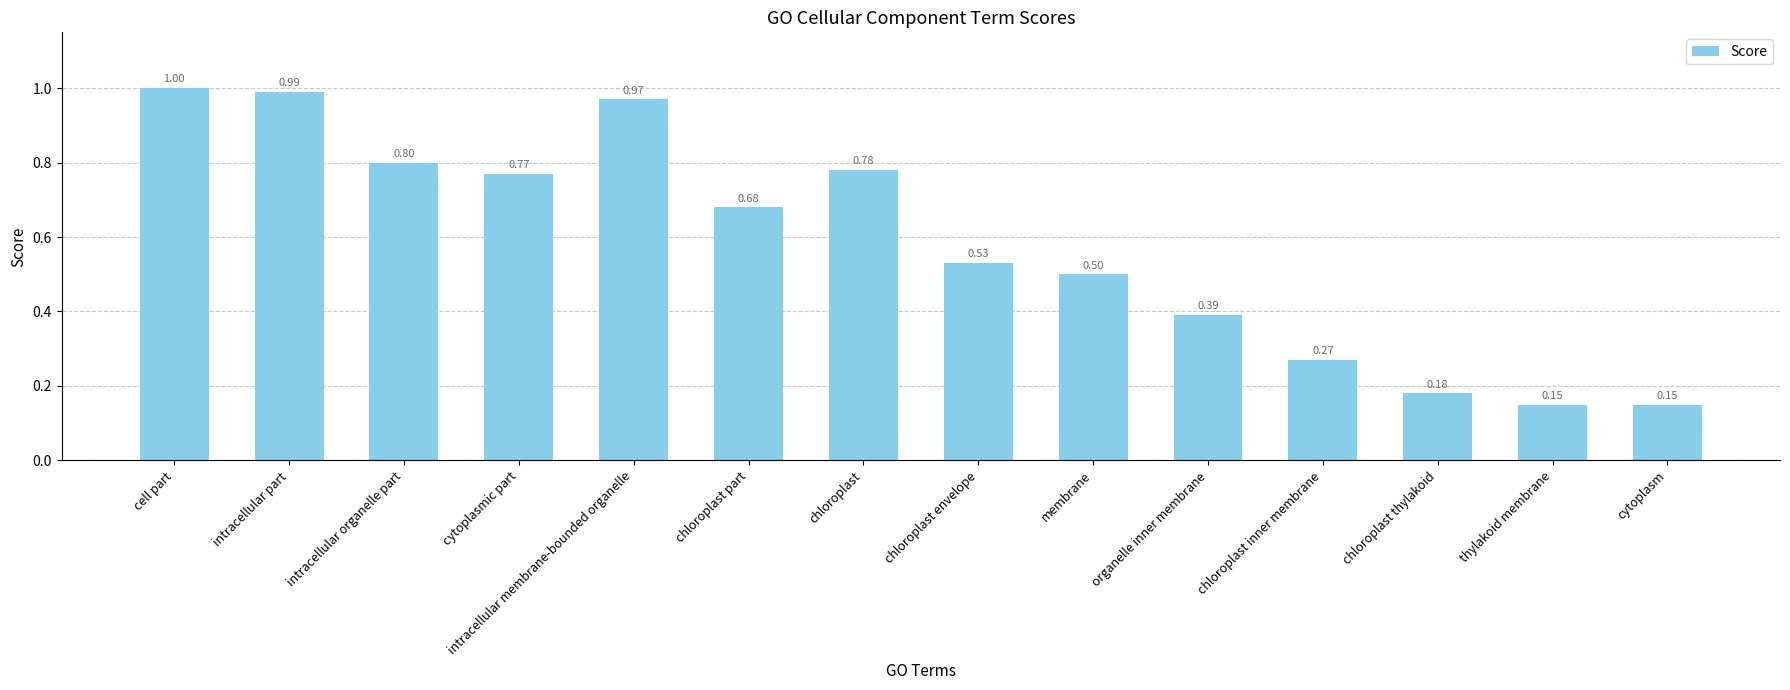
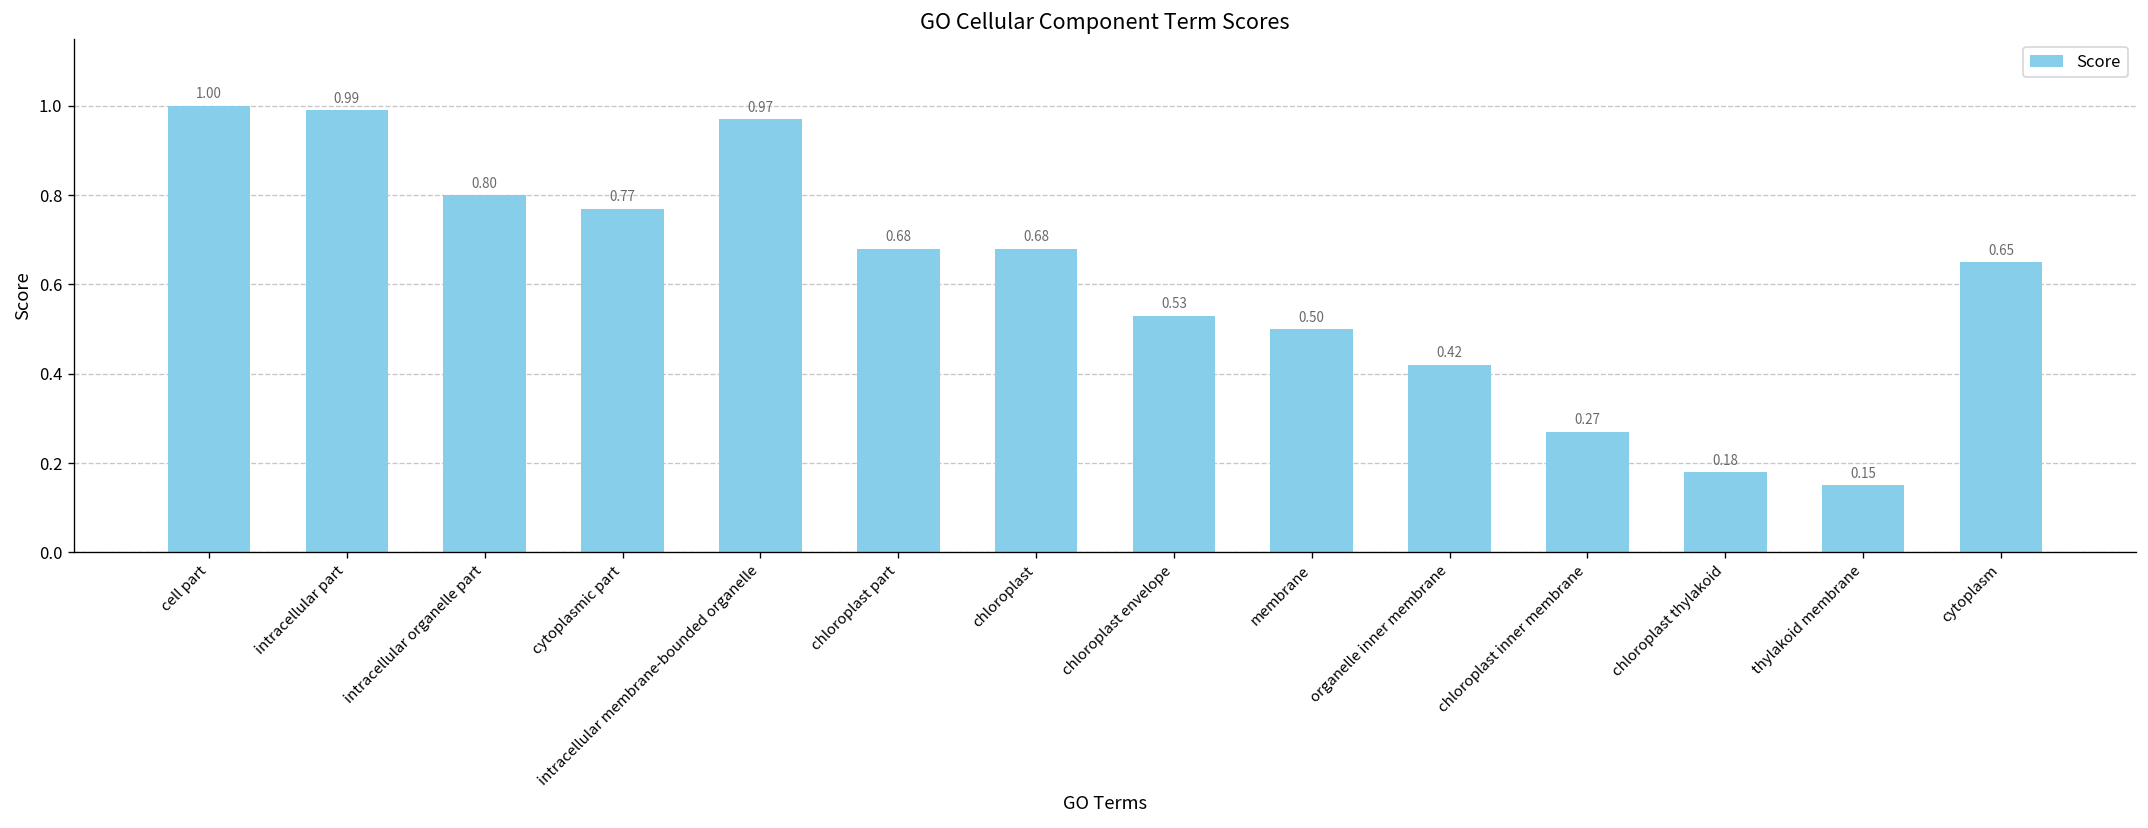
chloroplast: 0.78 -> 0.68
organelle inner membrane: 0.39 -> 0.42
cytoplasm: 0.15 -> 0.65
